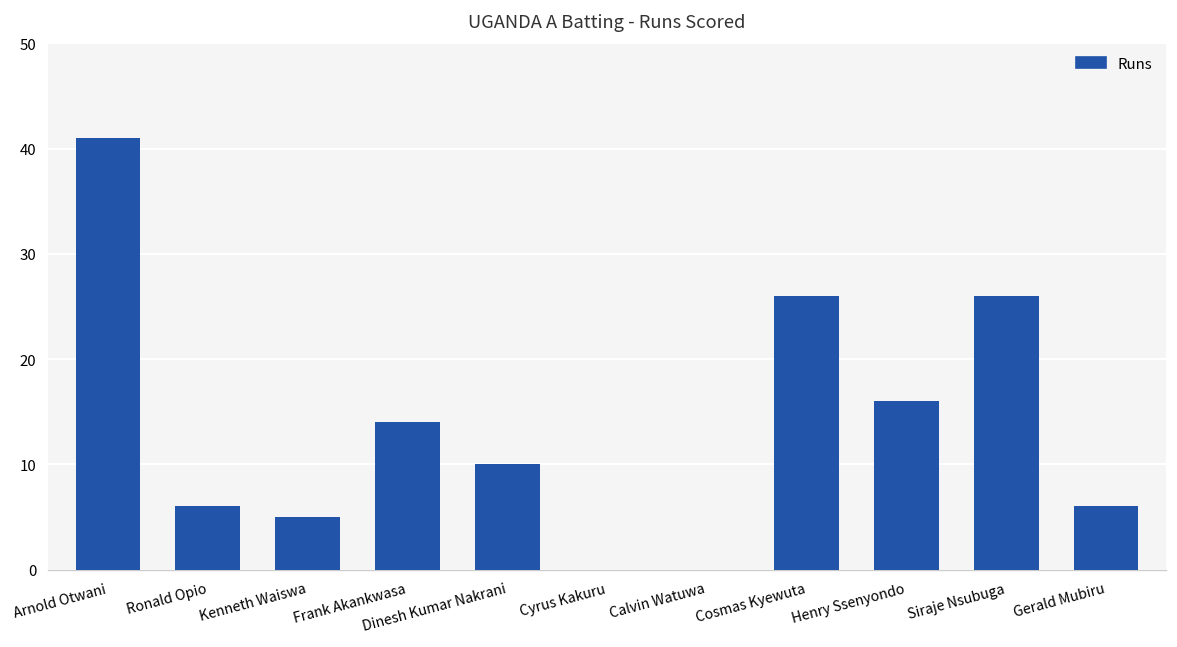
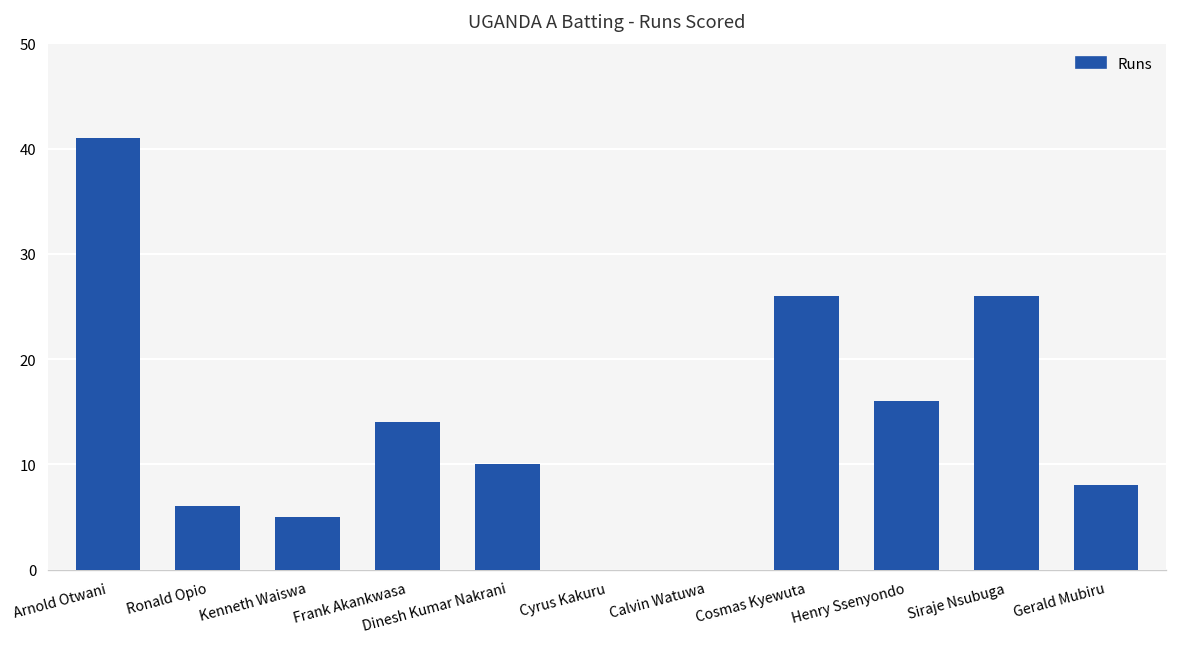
Gerald Mubiru: 6 -> 8
